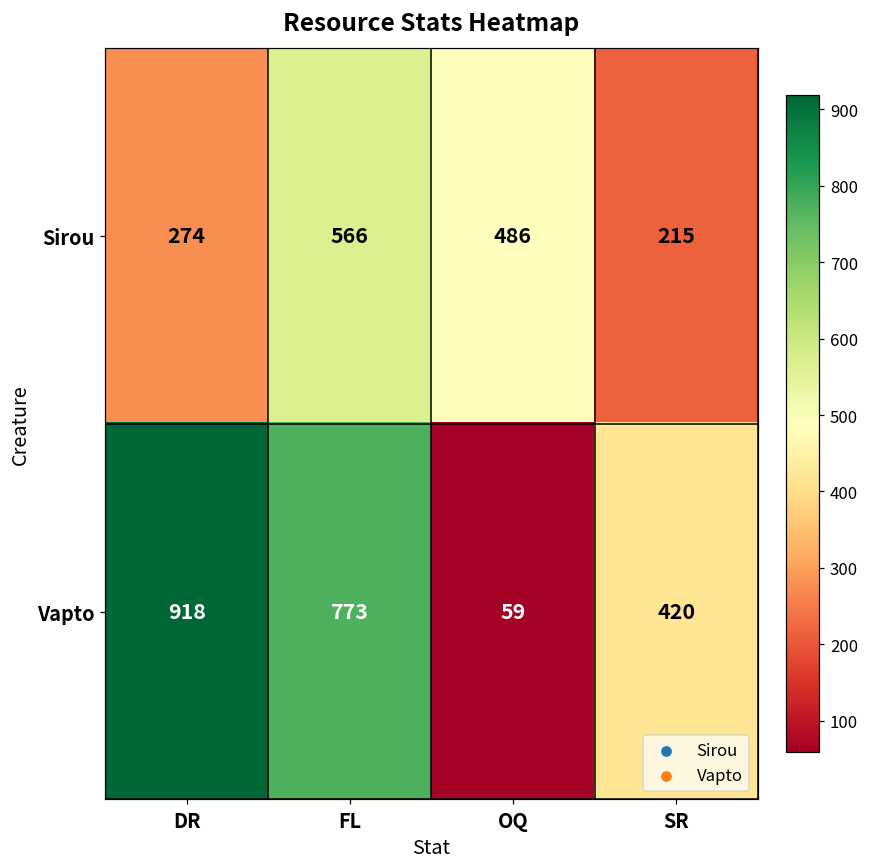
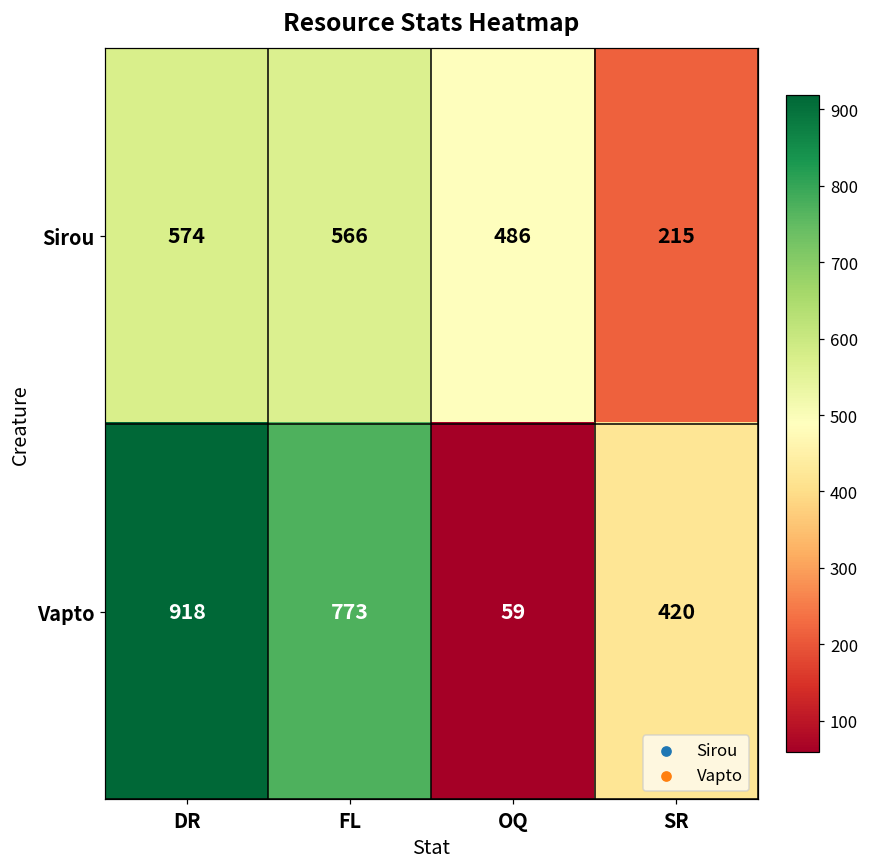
Sirou, DR: 274 -> 574
